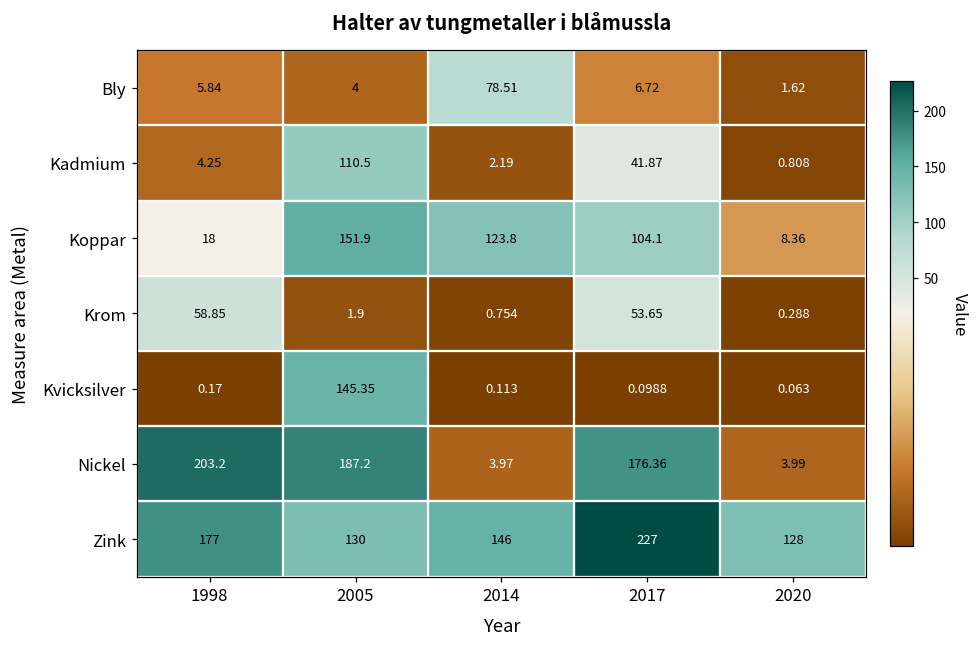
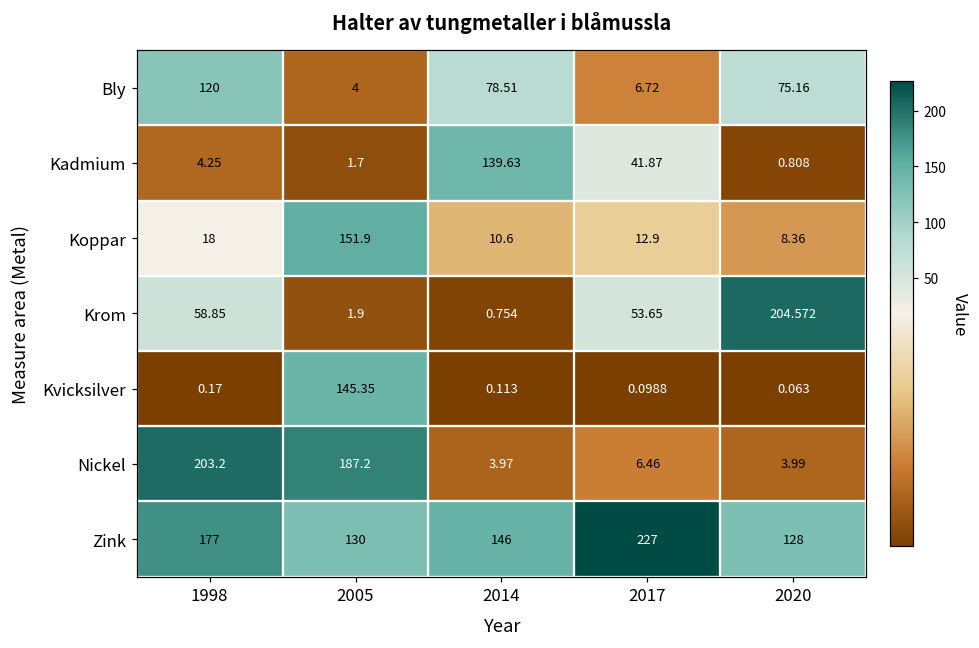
Bly, 1998: 5.84 -> 120
Bly, 2020: 1.62 -> 75.16
Kadmium, 2005: 110.5 -> 1.7
Kadmium, 2014: 2.19 -> 139.63
Koppar, 2014: 123.8 -> 10.6
Koppar, 2017: 104.1 -> 12.9
Krom, 2020: 0.288 -> 204.572
Nickel, 2017: 176.36 -> 6.46
